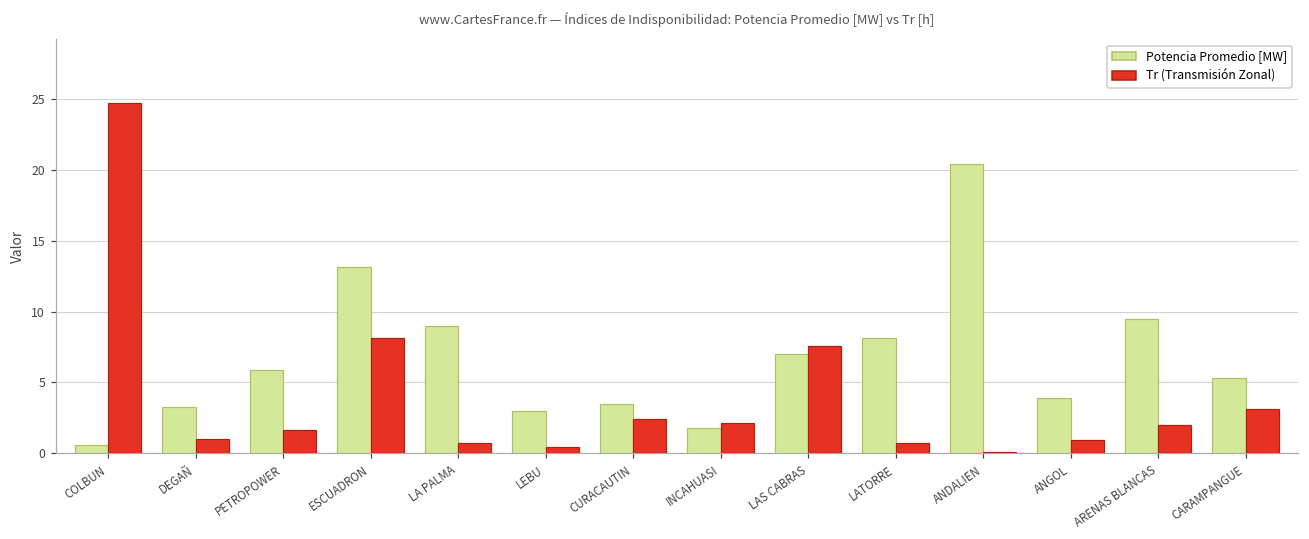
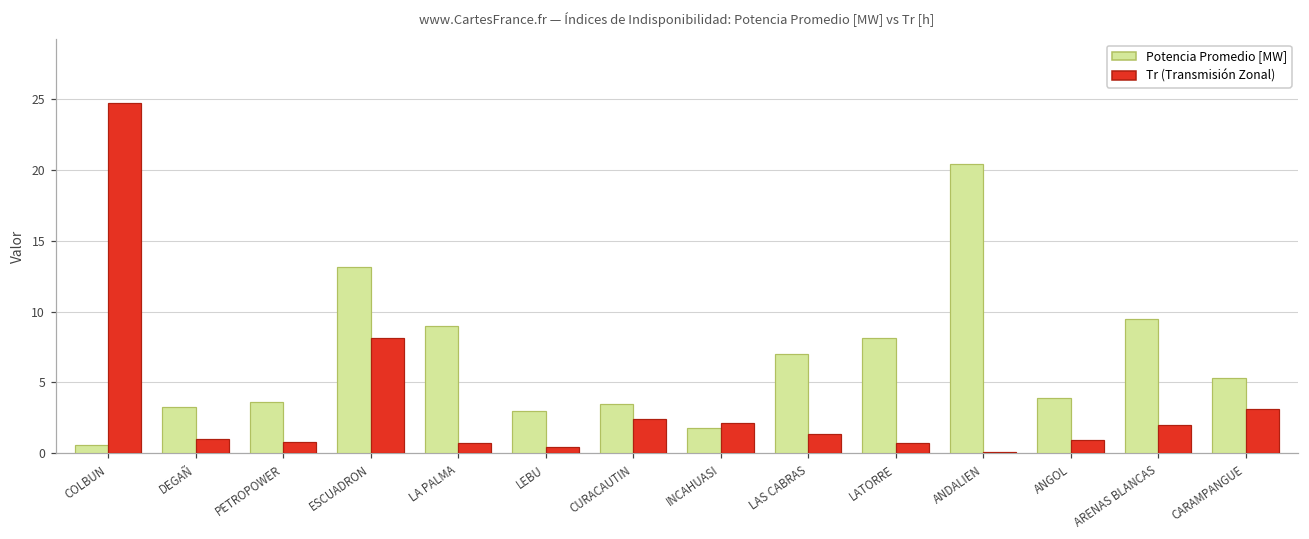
Potencia Promedio [MW], PETROPOWER: 5.9 -> 3.6
Tr (Transmisión Zonal), PETROPOWER: 1.6 -> 0.8
Tr (Transmisión Zonal), LAS CABRAS: 7.6 -> 1.4
